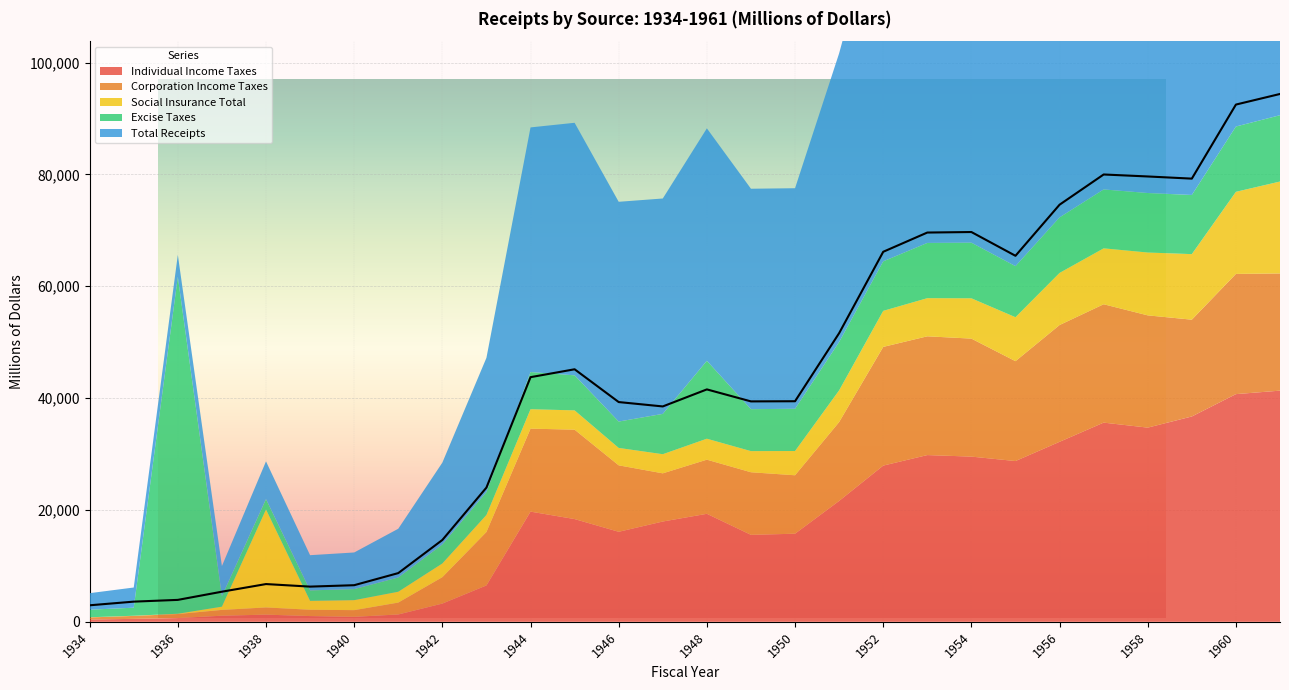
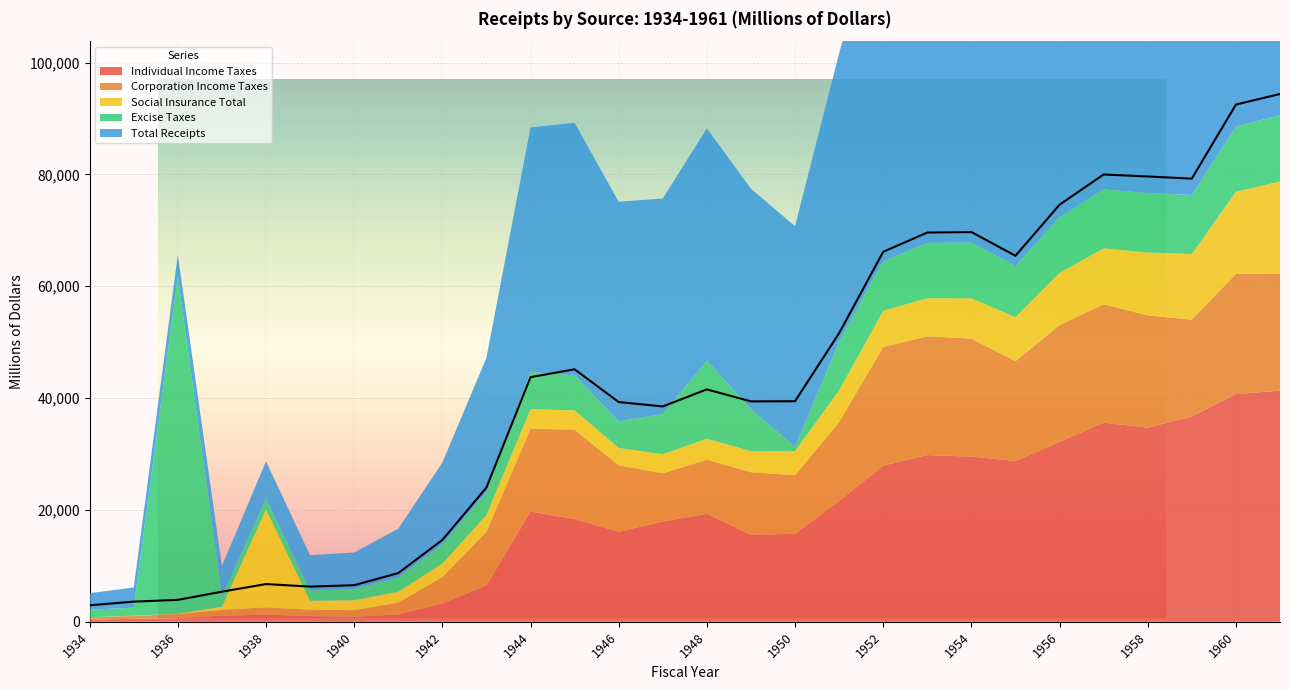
Excise Taxes, 1950: 8,000 -> 1,000
